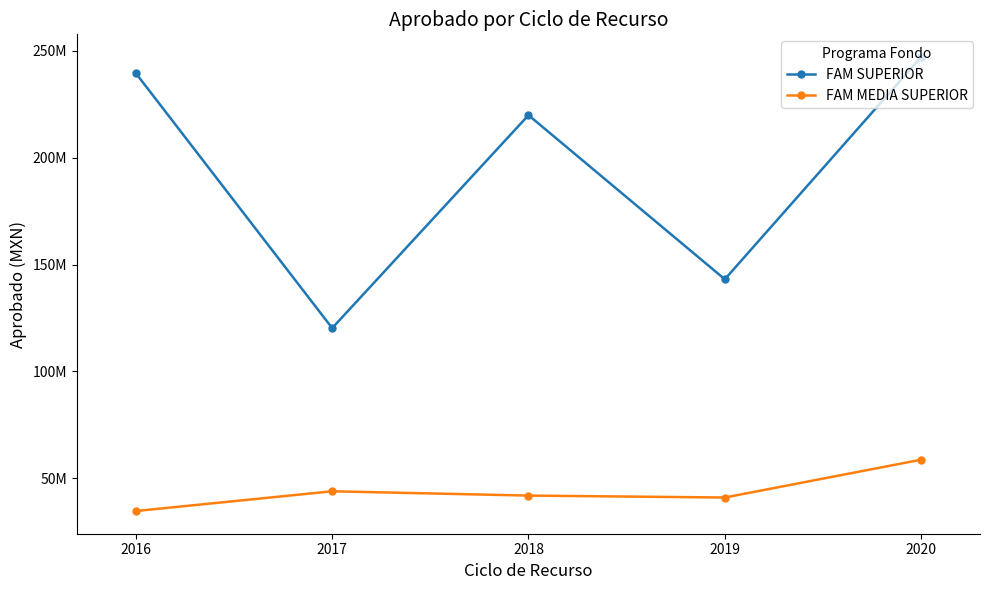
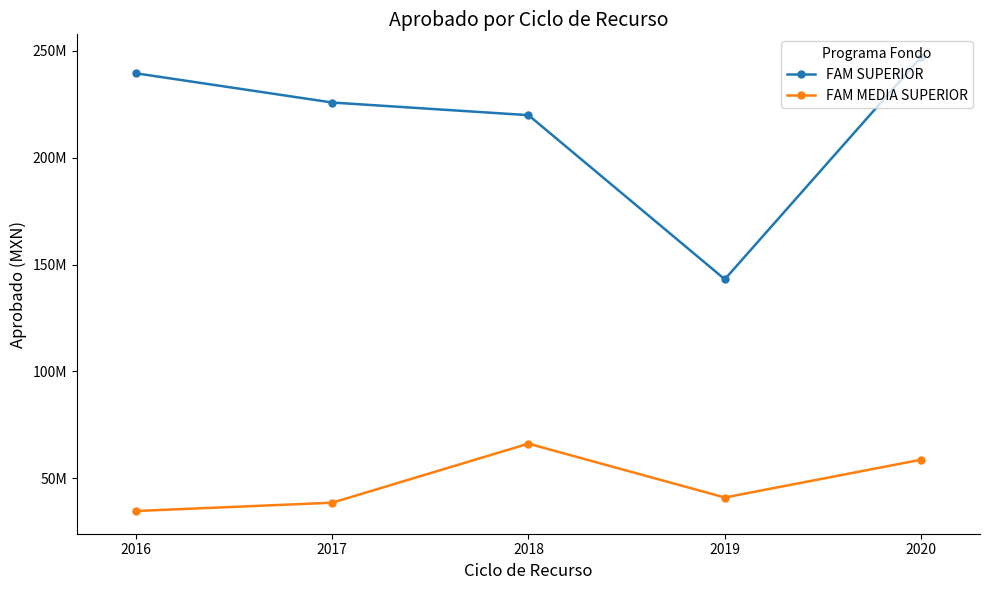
FAM SUPERIOR, 2017: 120000000 -> 226000000
FAM MEDIA SUPERIOR, 2017: 44000000 -> 39000000
FAM MEDIA SUPERIOR, 2018: 42000000 -> 66000000
